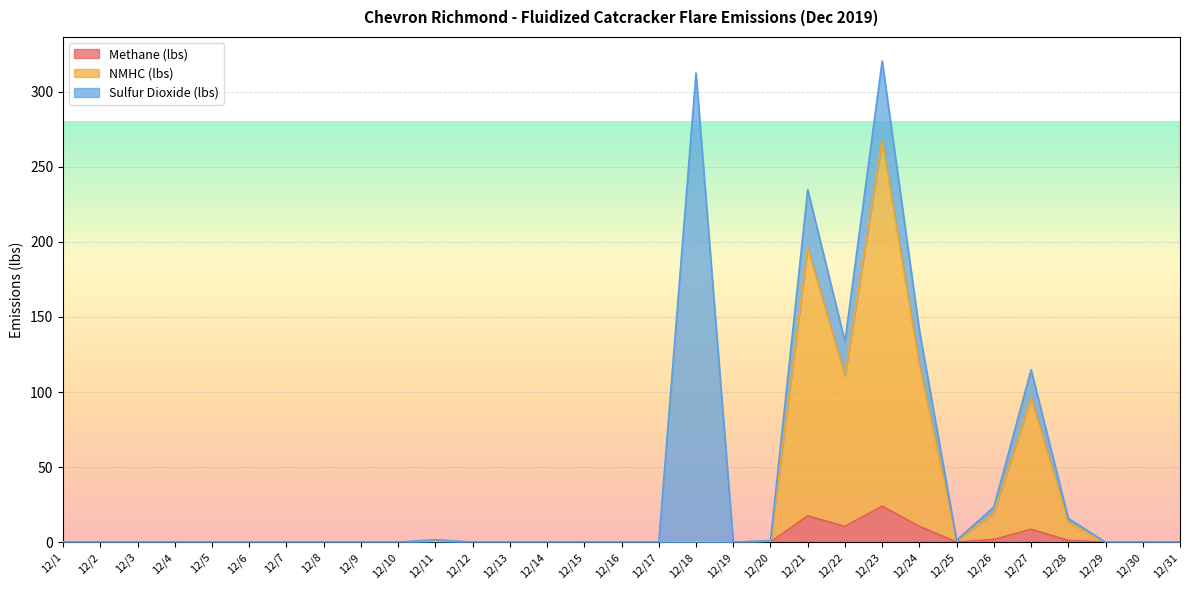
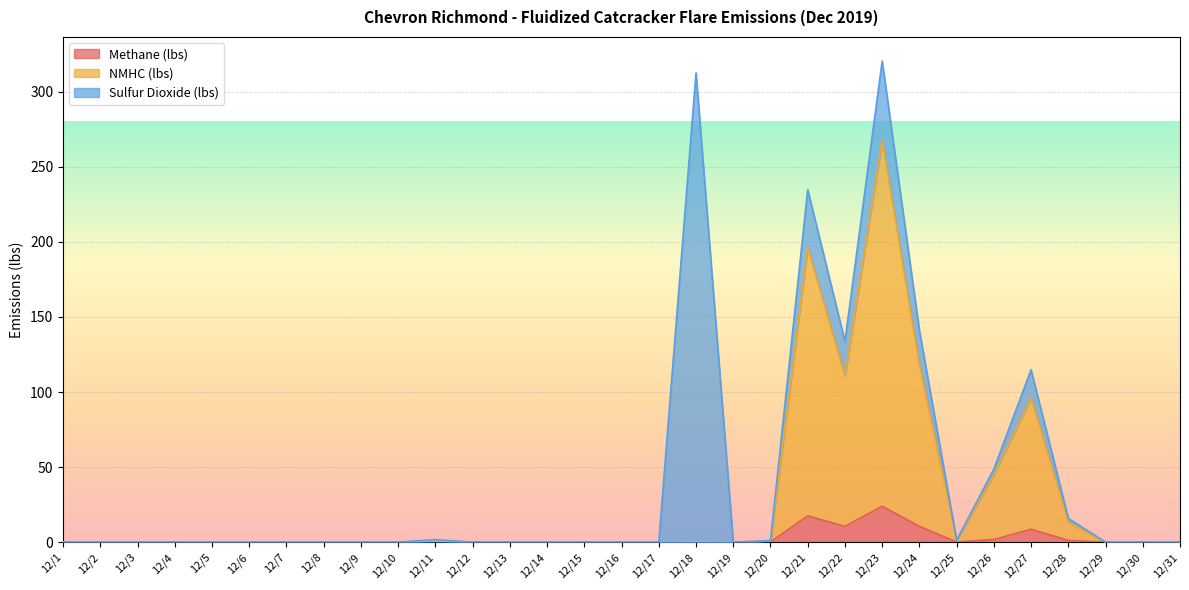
NMHC (lbs), 12/26: 18 -> 43
